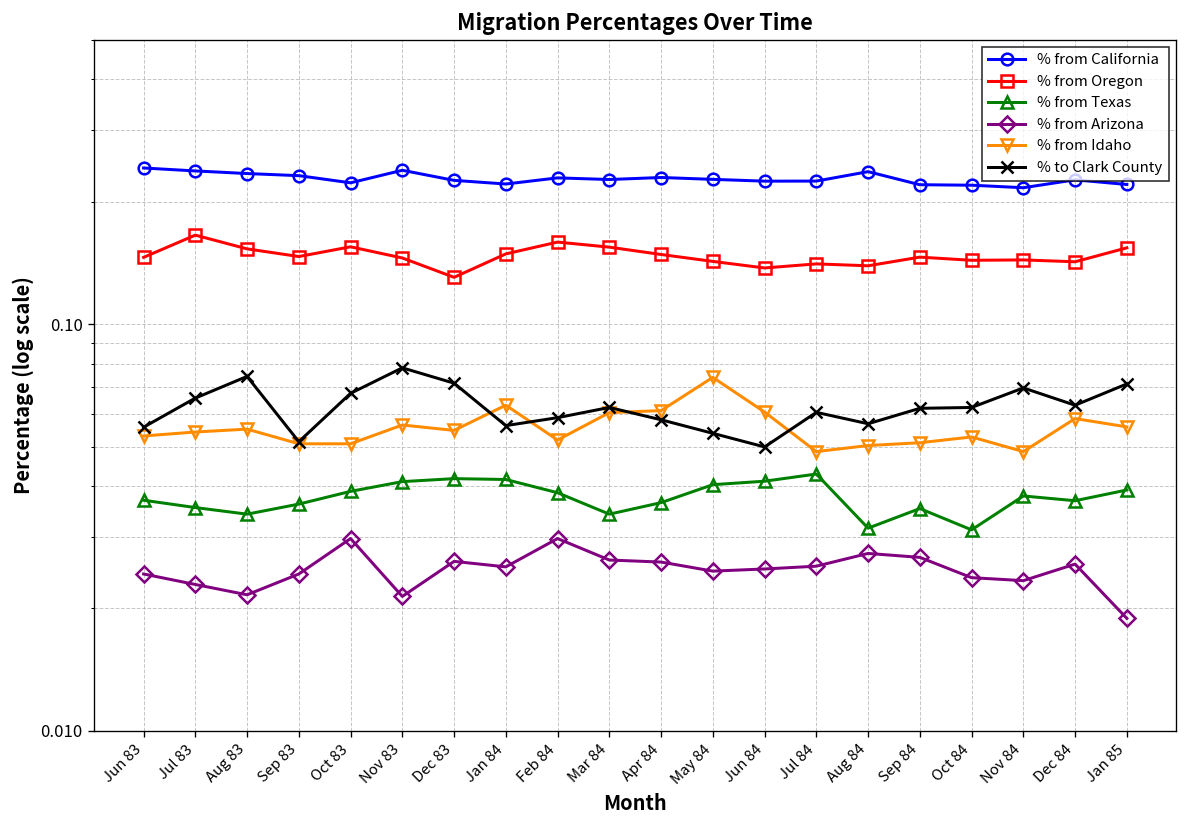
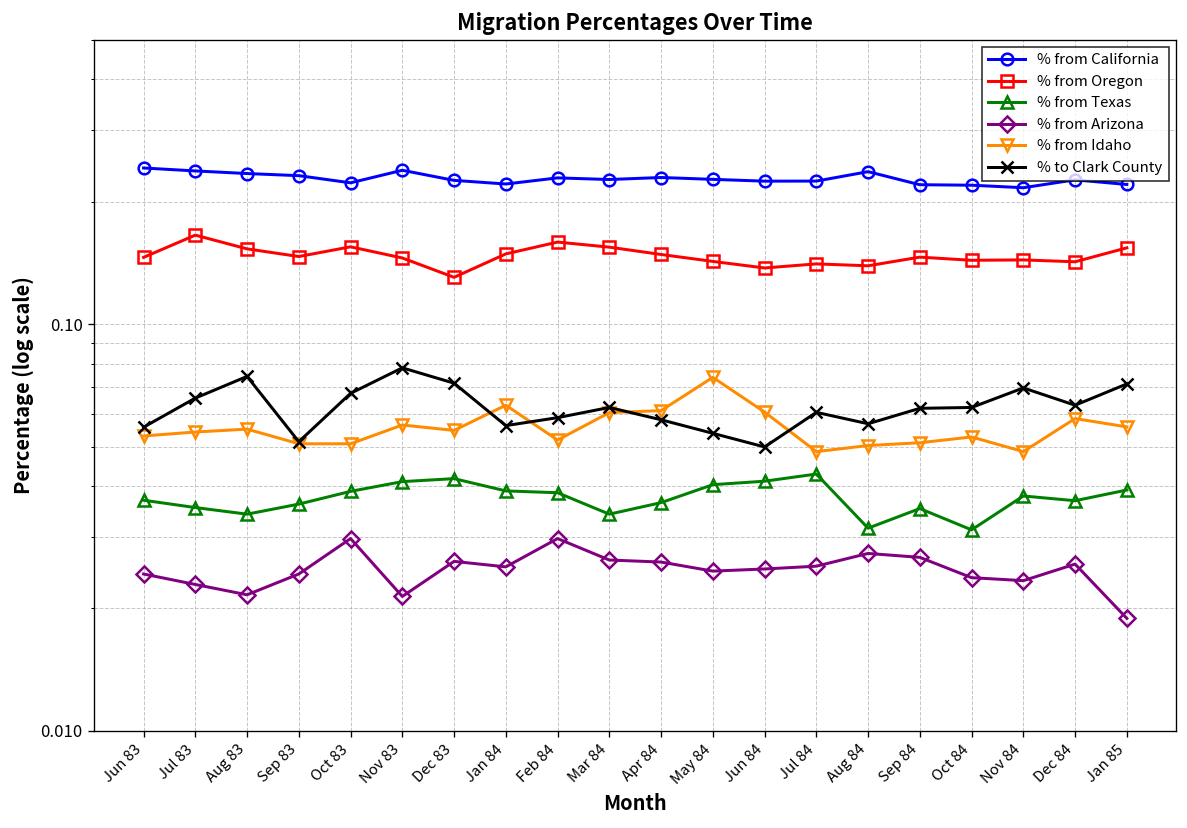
% from Texas, Jan 84: 0.042 -> 0.039
